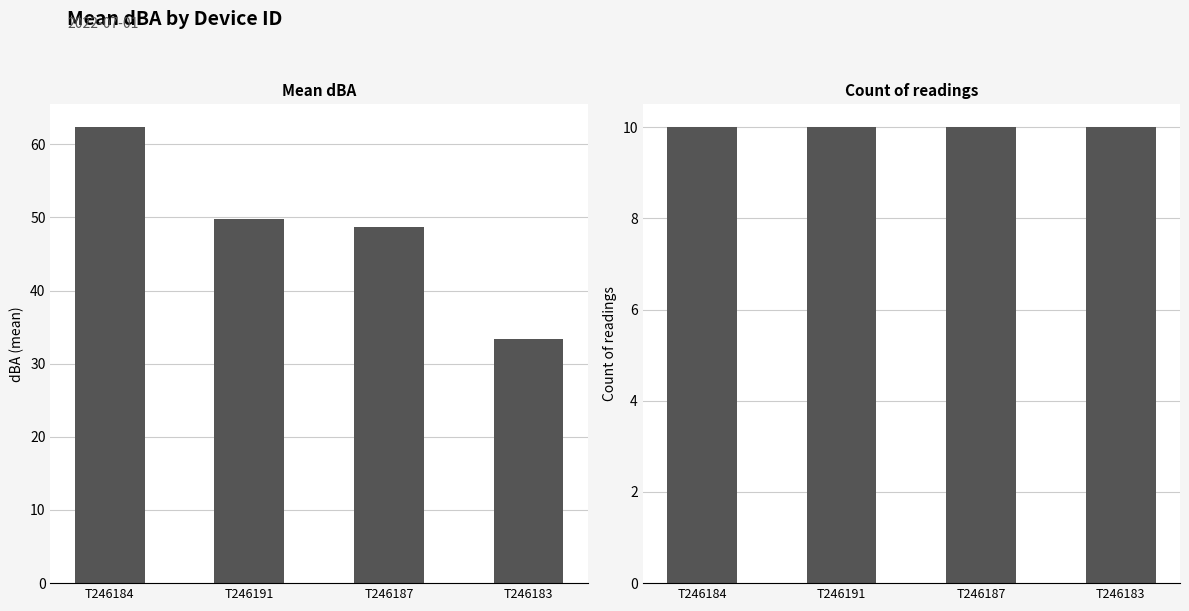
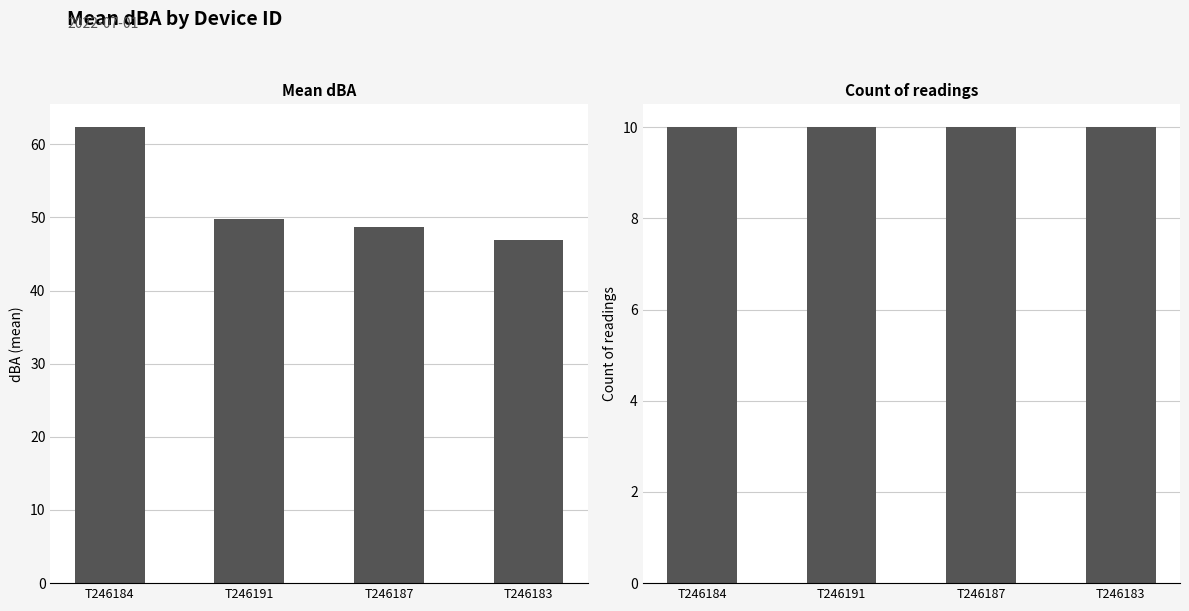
Mean dBA, T246183: 33 -> 47
